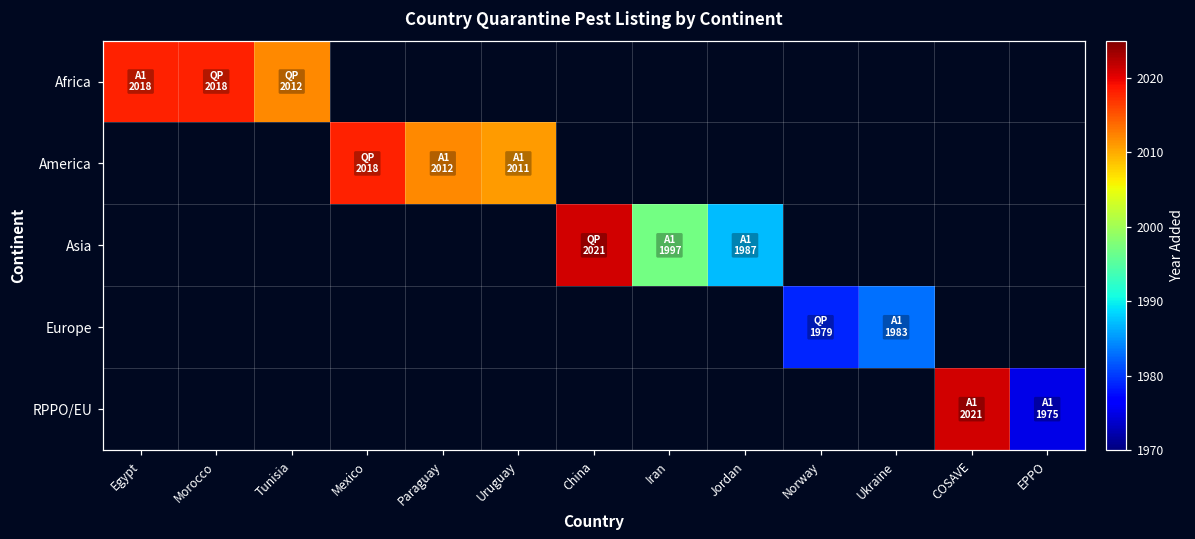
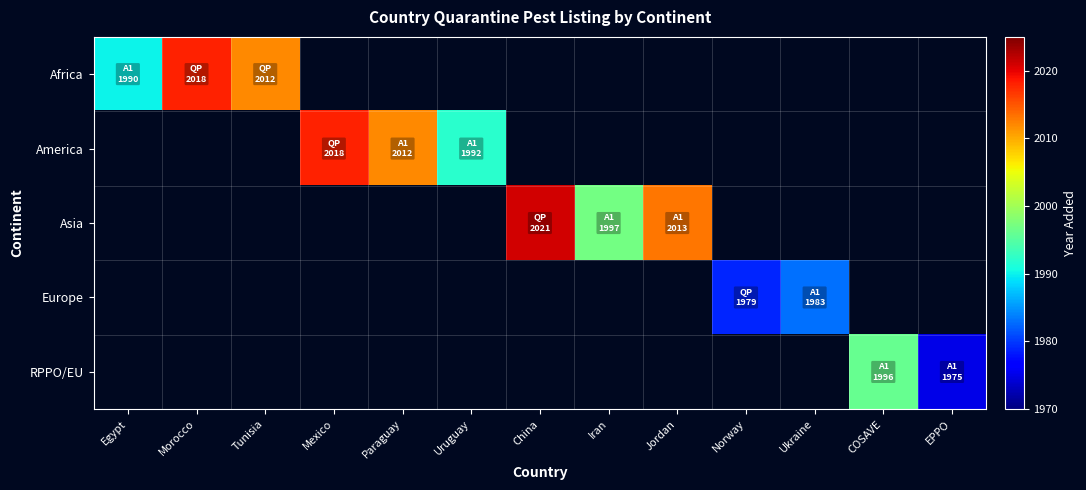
Africa, Egypt: 2018 -> 1990
America, Uruguay: 2011 -> 1992
Asia, Jordan: 1987 -> 2013
RPPO/EU, COSAVE: 2021 -> 1996
